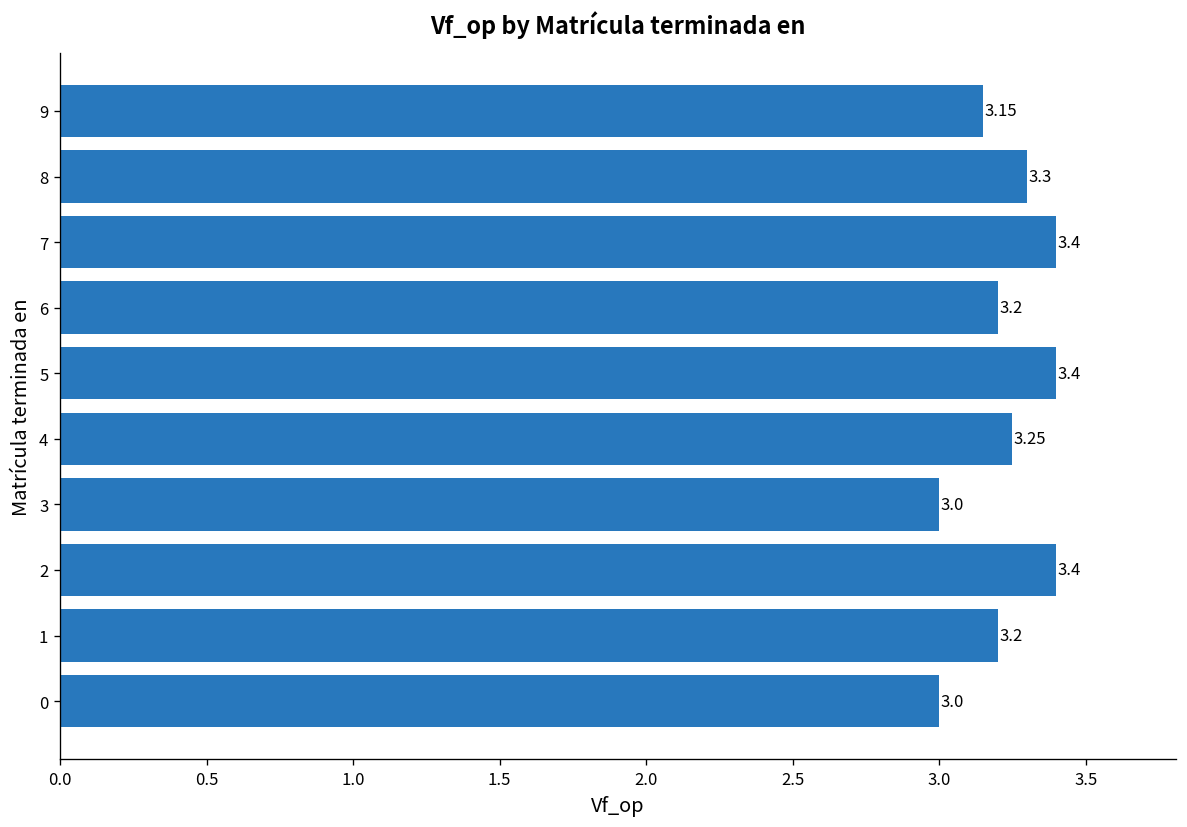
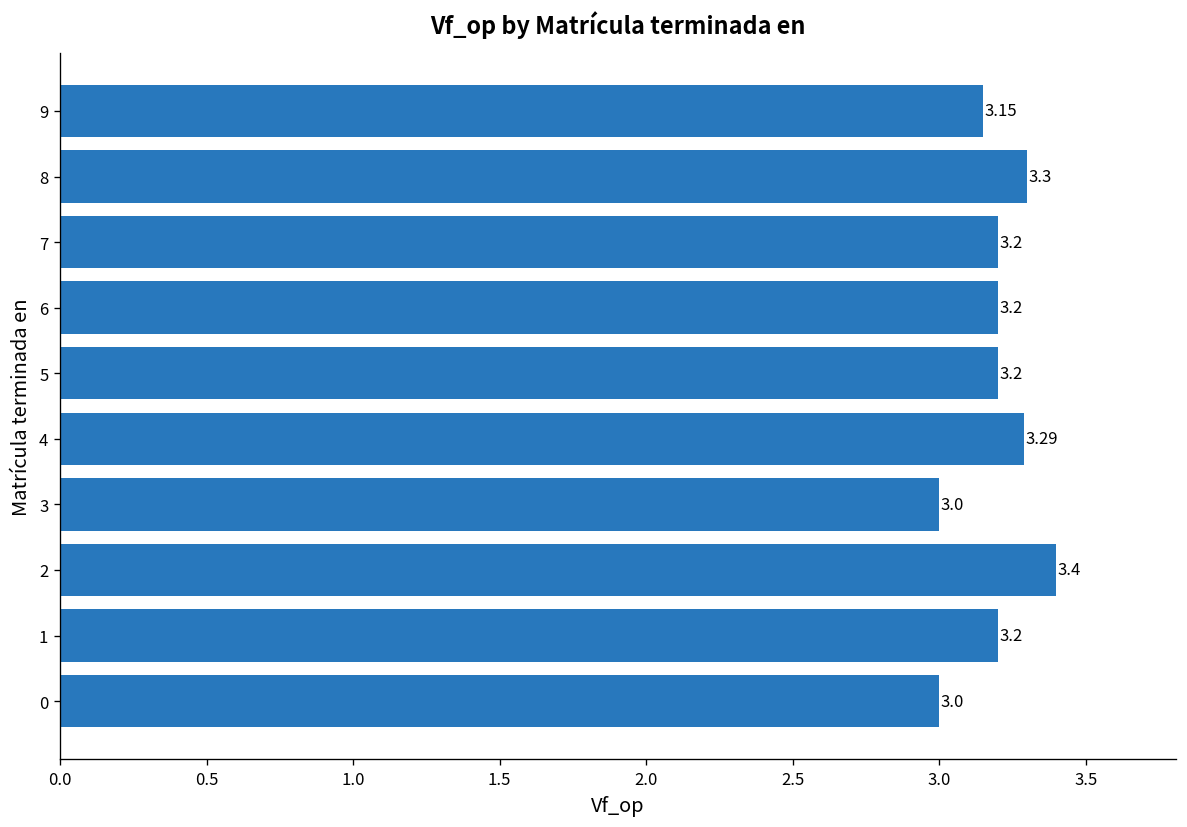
7: 3.4 -> 3.2
5: 3.4 -> 3.2
4: 3.25 -> 3.29
